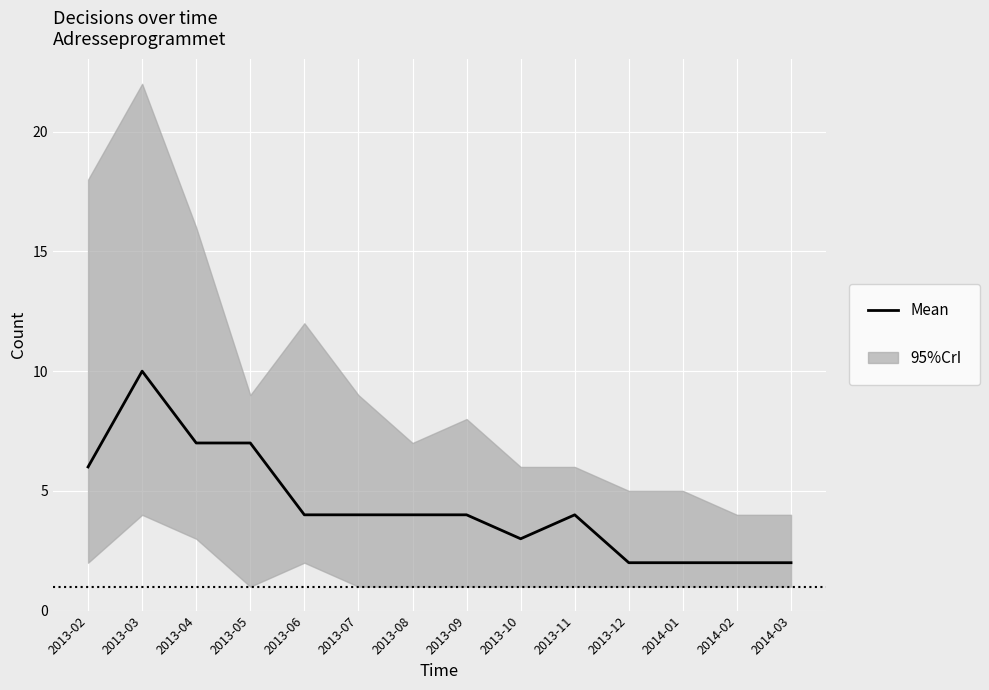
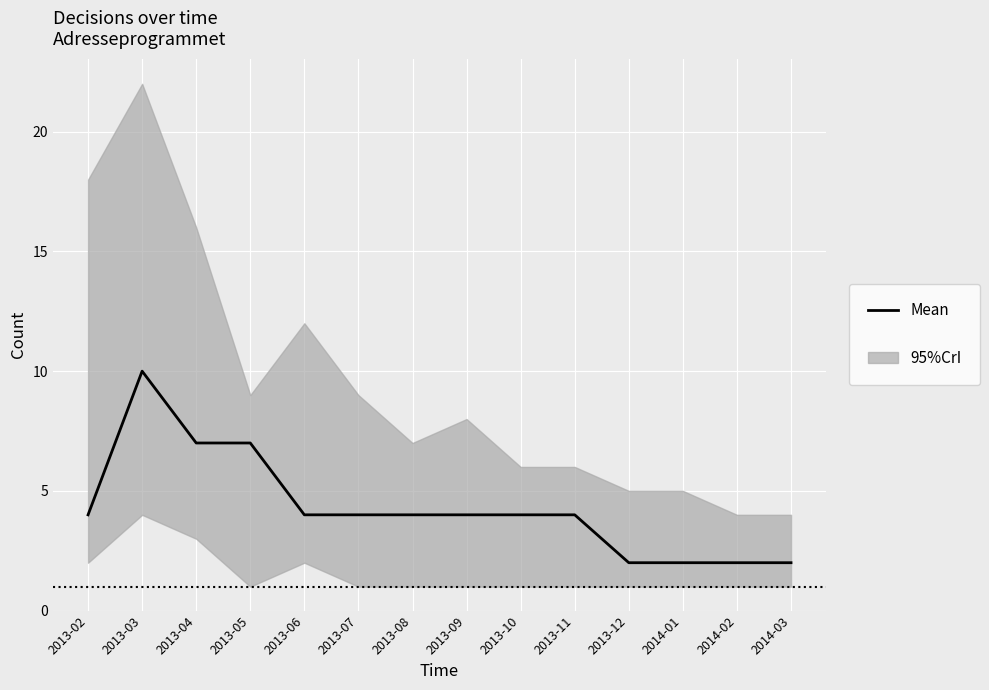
Mean, 2013-02: 6 -> 4
Mean, 2013-10: 3 -> 4
